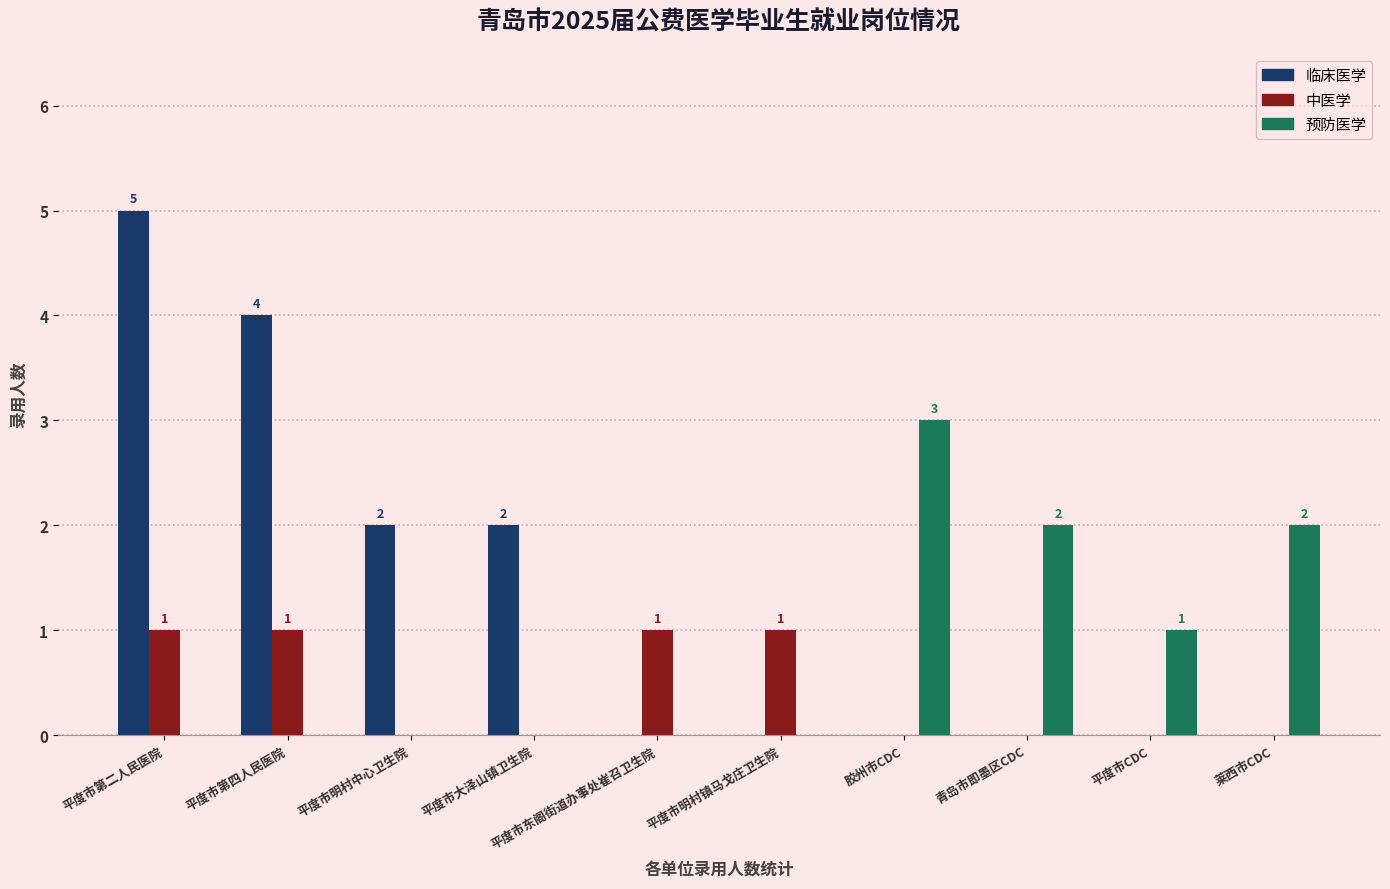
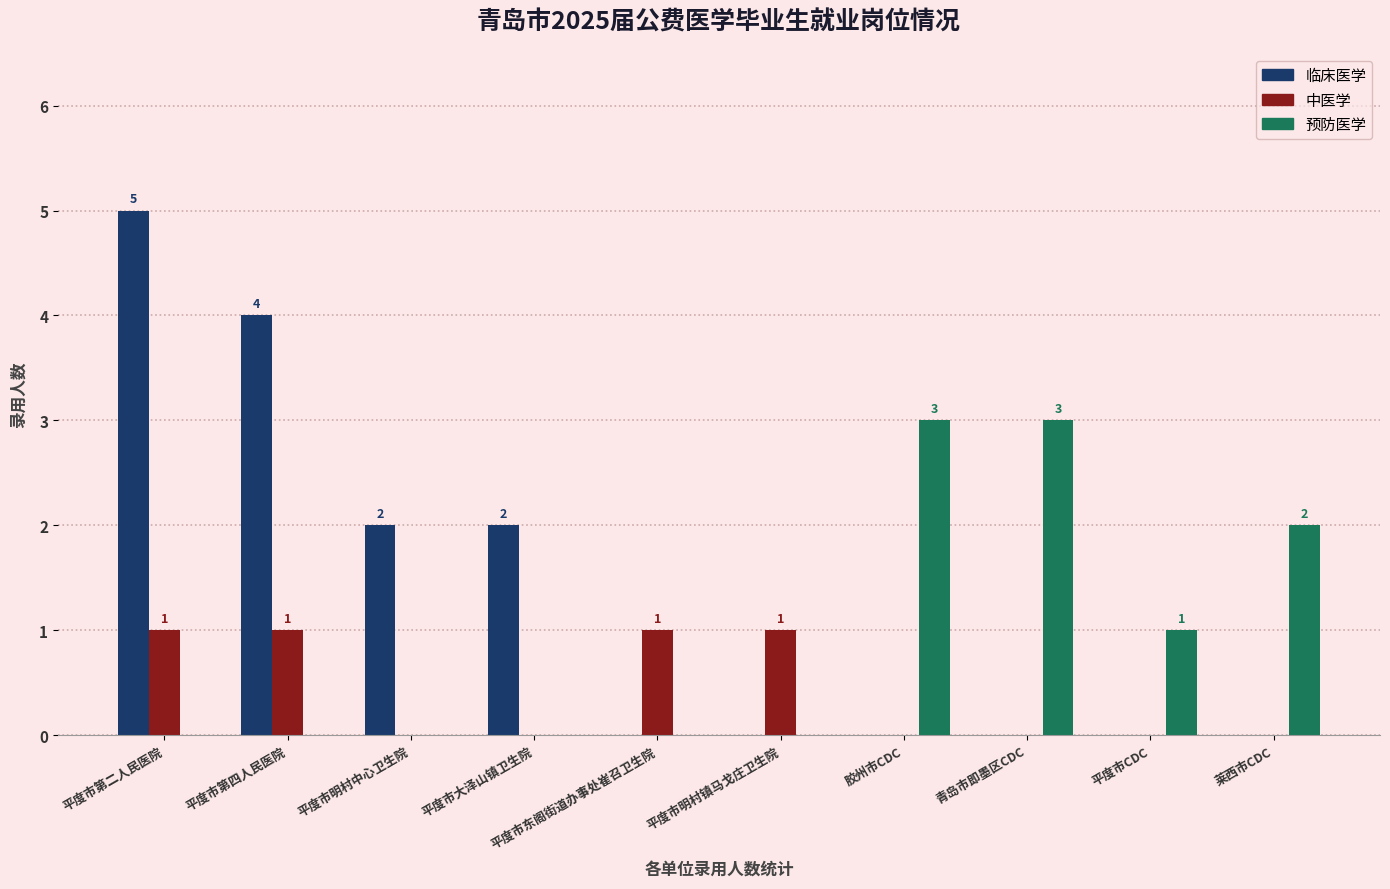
预防医学, 青岛市即墨区CDC: 2 -> 3
